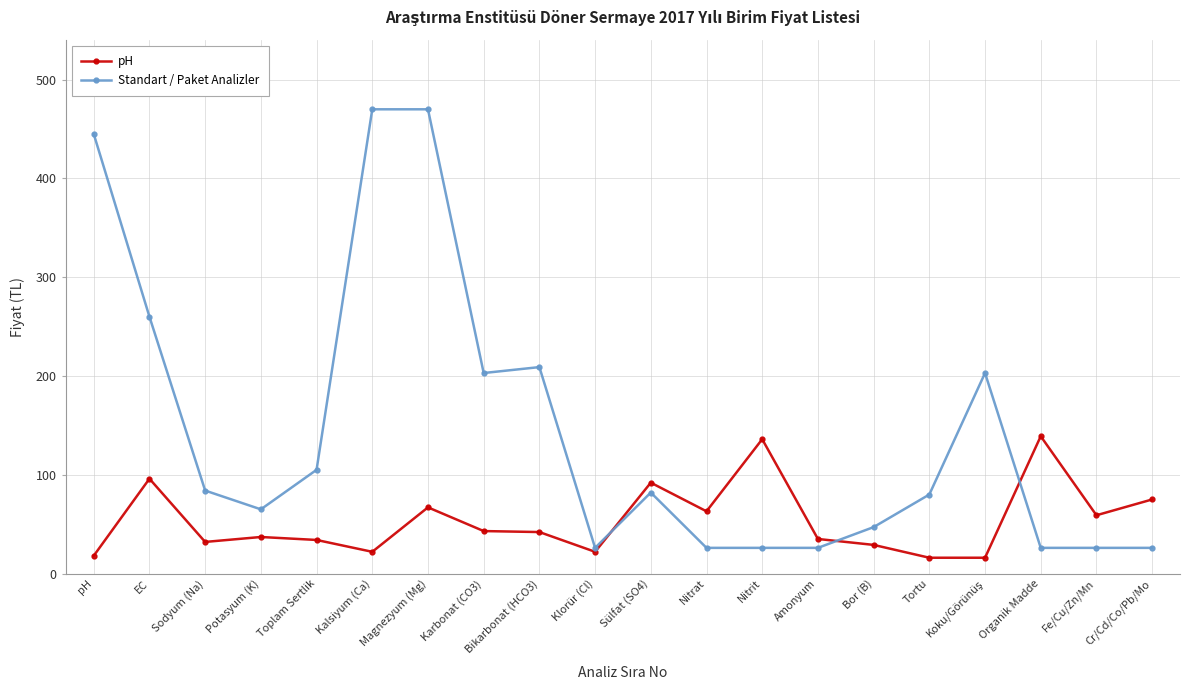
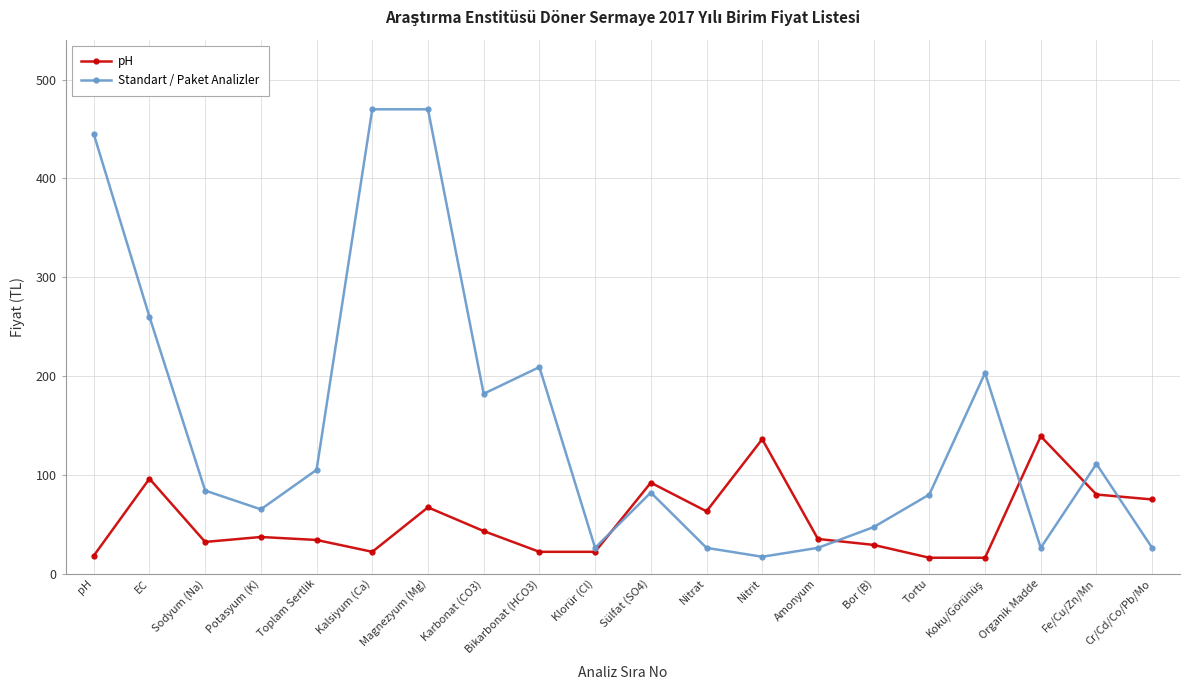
Standart / Paket Analizler, Karbonat (CO3): 200 -> 180
pH, Bikarbonat (HCO3): 40 -> 20
Standart / Paket Analizler, Nitrit: 30 -> 20
pH, Fe/Cu/Zn/Mn: 60 -> 80
Standart / Paket Analizler, Fe/Cu/Zn/Mn: 30 -> 110
